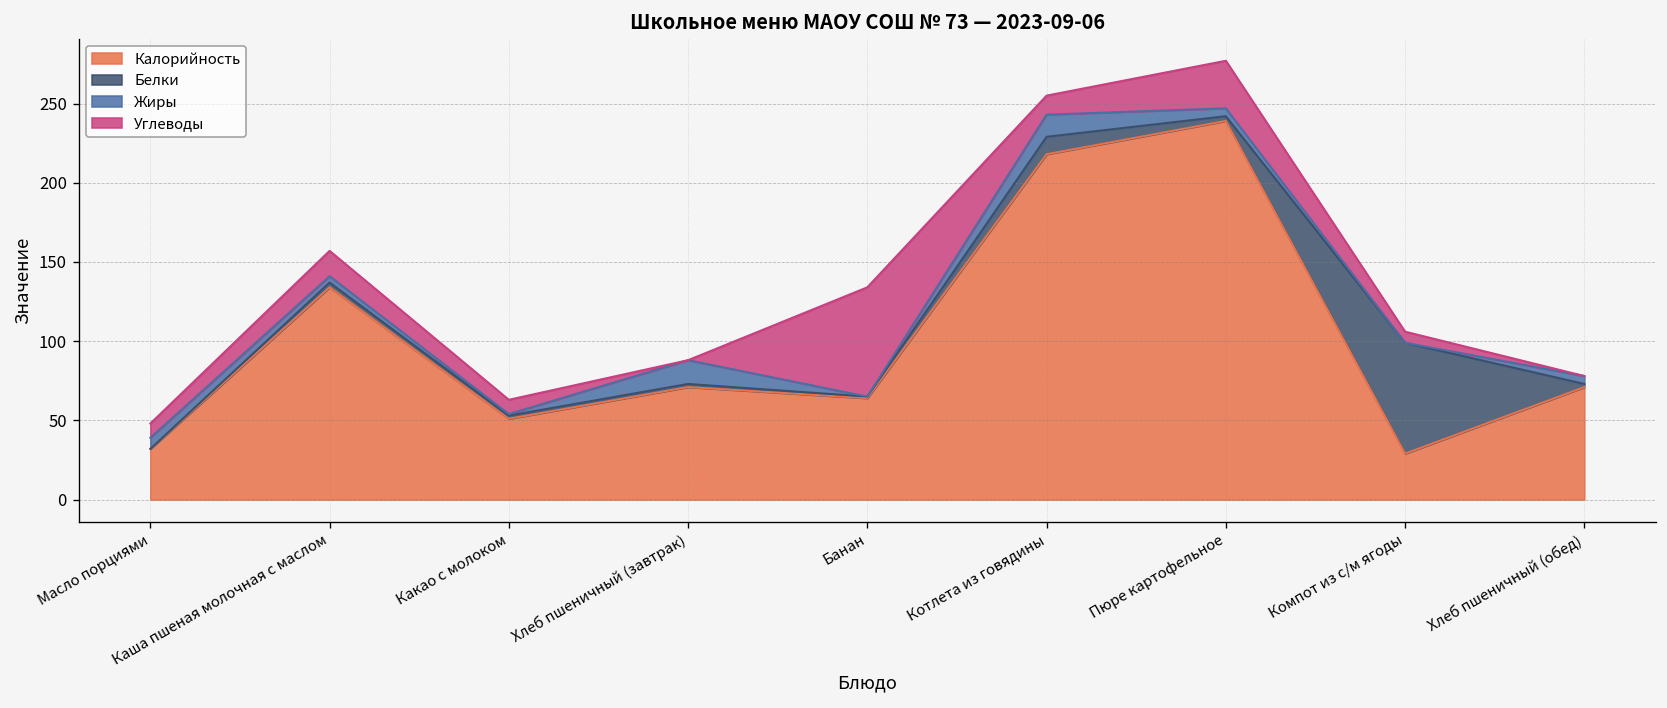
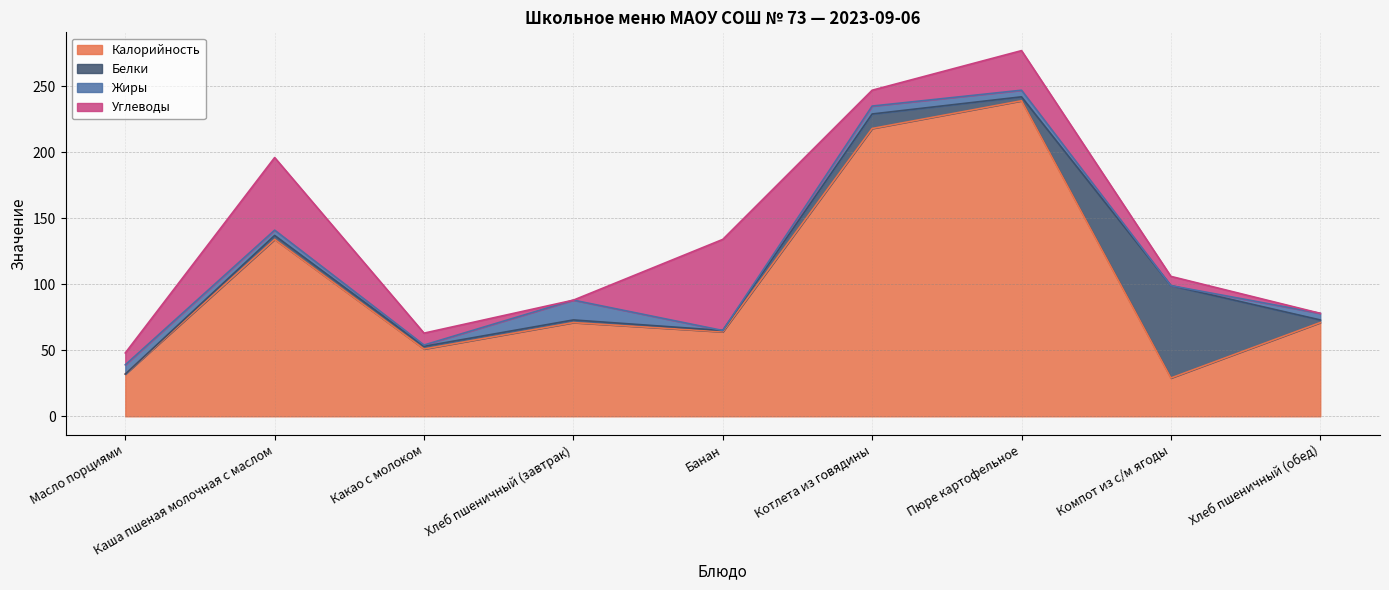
Углеводы, Каша пшеная молочная с маслом: 16 -> 55
Жиры, Котлета из говядины: 14 -> 6
